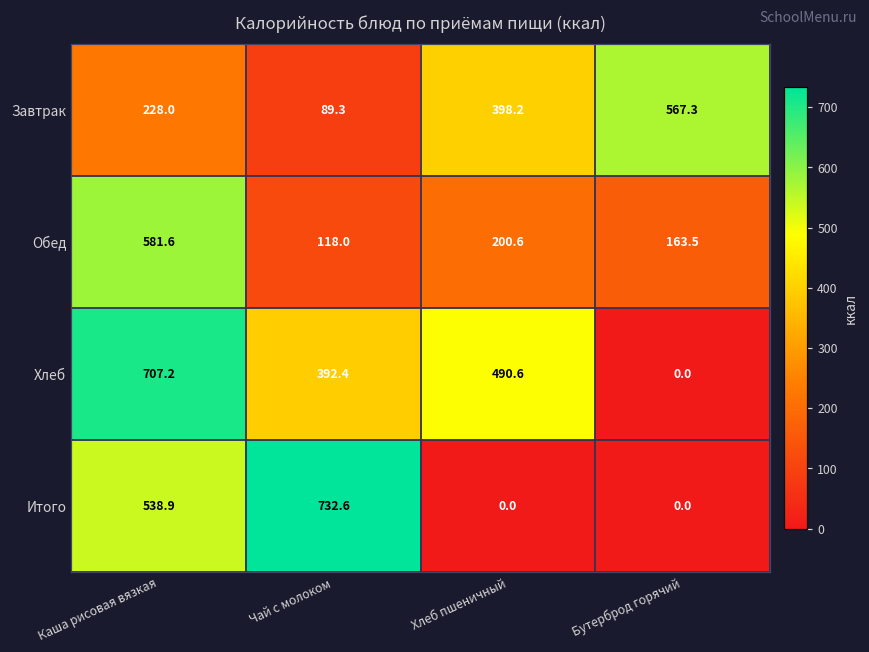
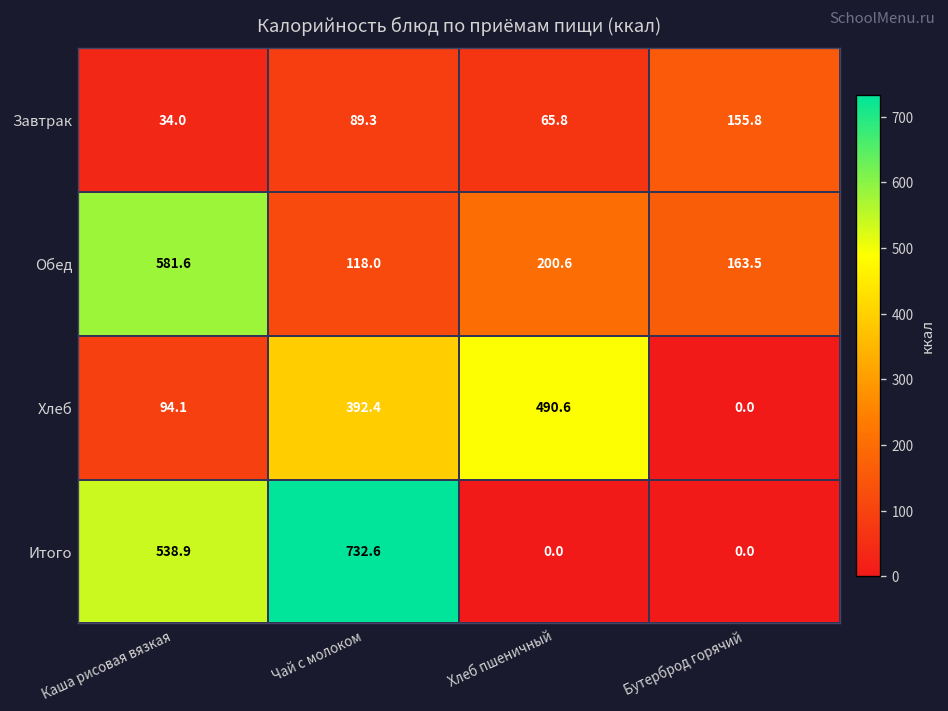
Завтрак, Каша рисовая вязкая: 228.0 -> 34.0
Завтрак, Хлеб пшеничный: 398.2 -> 65.8
Завтрак, Бутерброд горячий: 567.3 -> 155.8
Хлеб, Каша рисовая вязкая: 707.2 -> 94.1
